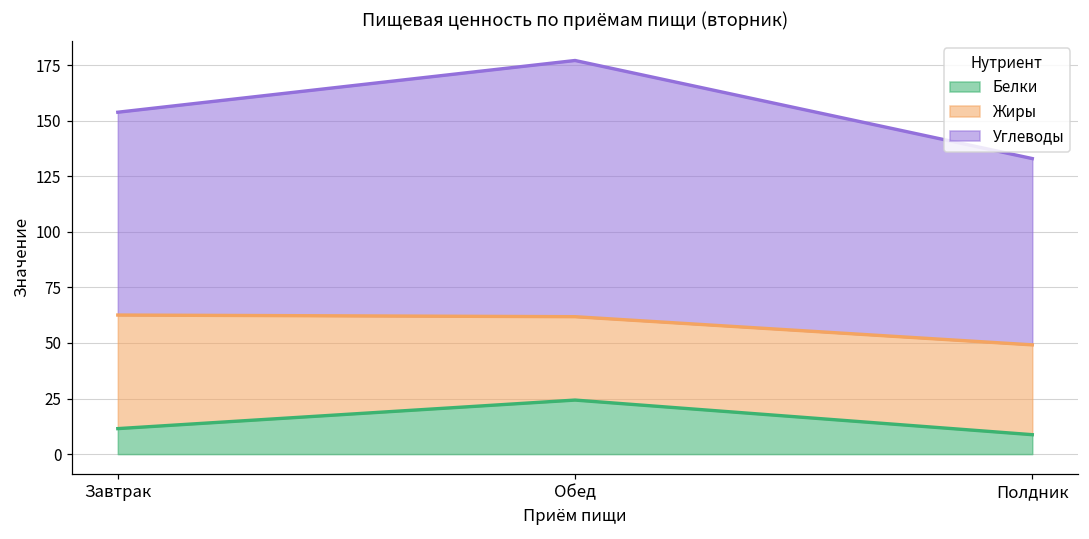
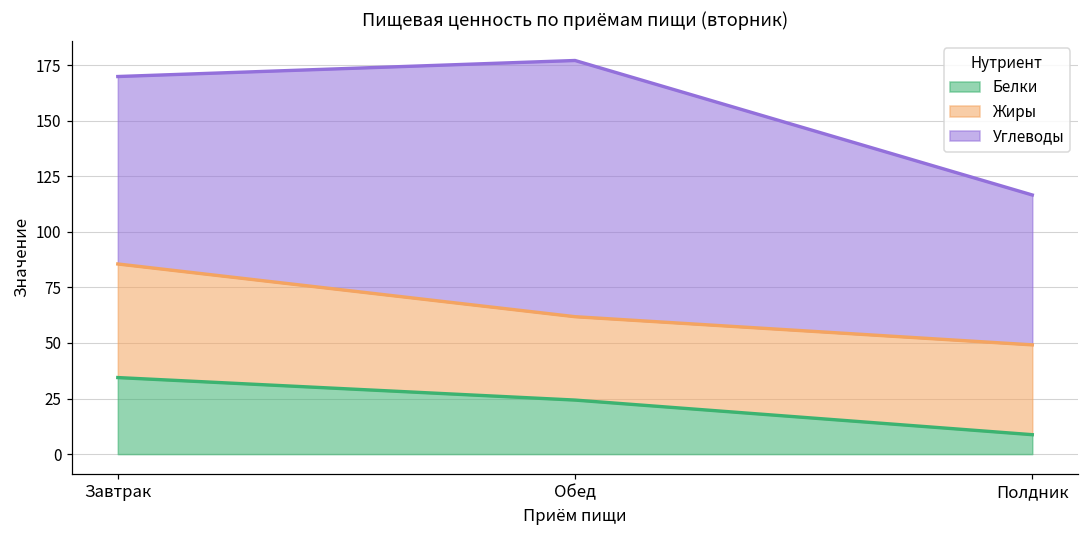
Белки, Завтрак: 11 -> 34
Углеводы, Завтрак: 91 -> 84
Углеводы, Полдник: 84 -> 67
